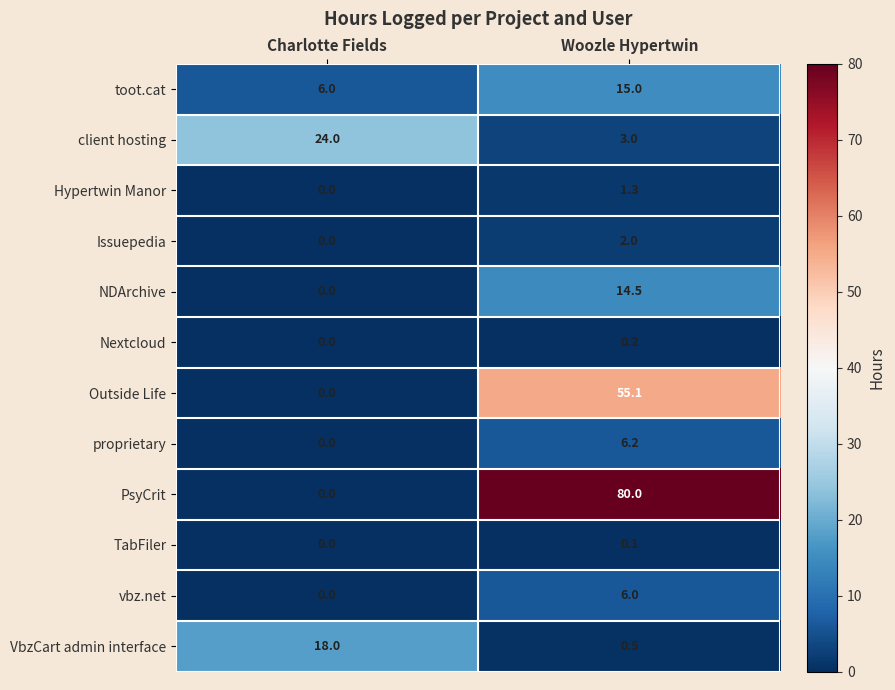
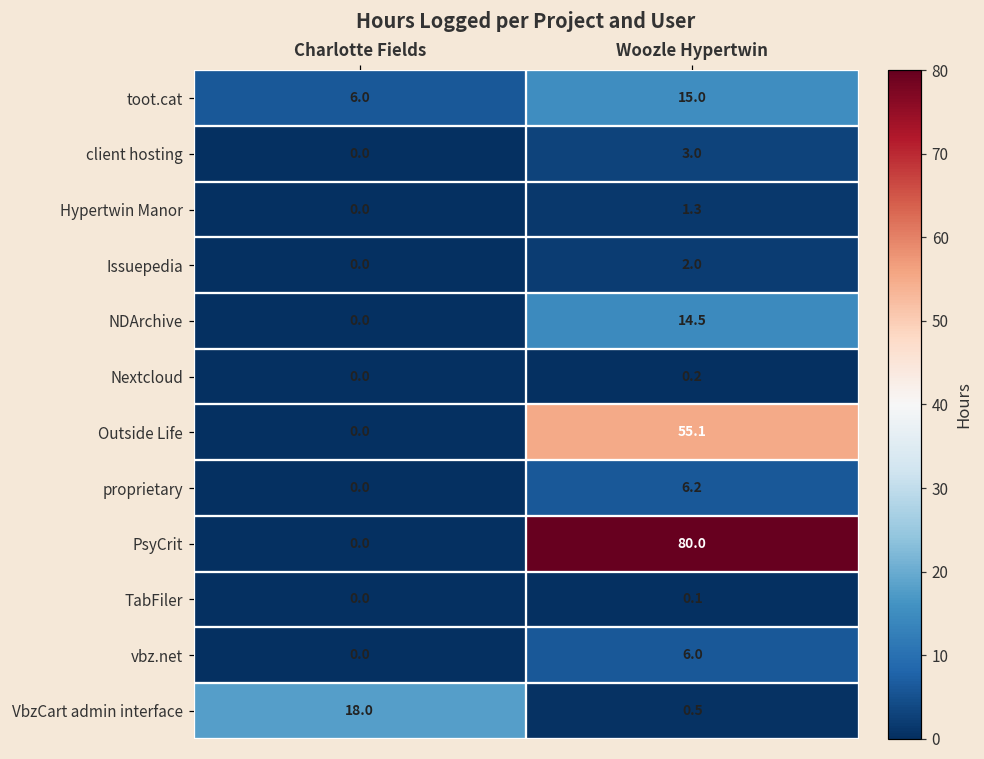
client hosting, Charlotte Fields: 24.0 -> 0.0
